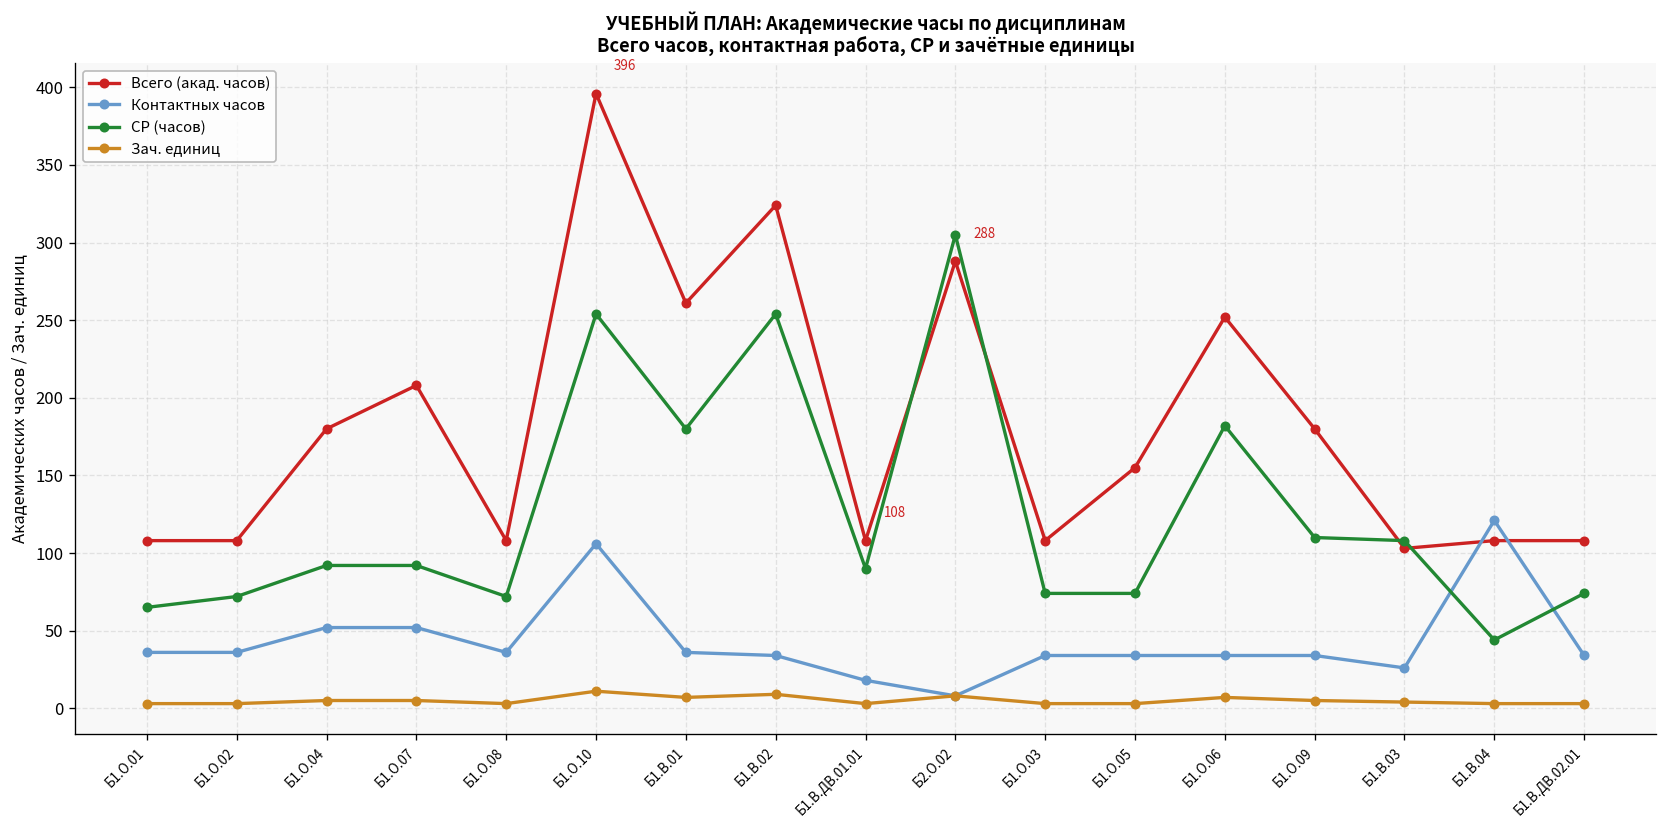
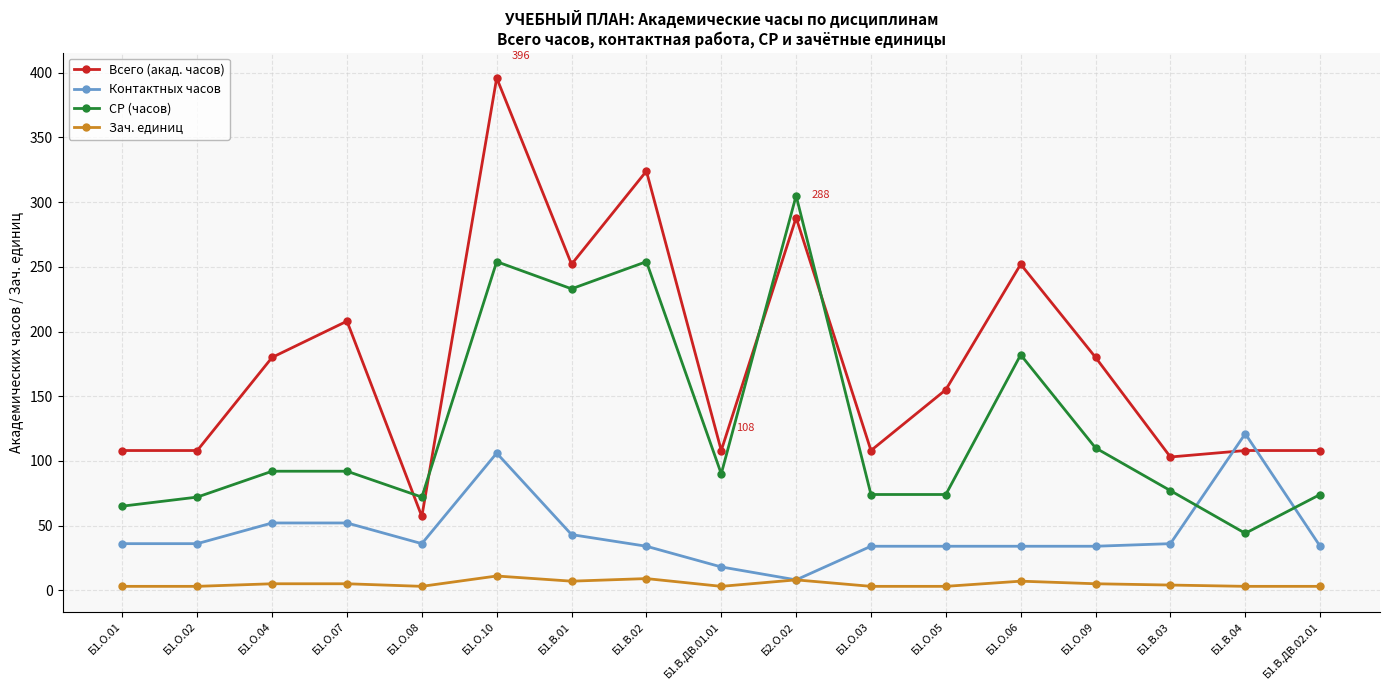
Всего (акад. часов), Б1.О.08: 108 -> 57
Всего (акад. часов), Б1.В.01: 261 -> 252
Контактных часов, Б1.В.01: 36 -> 43
СР (часов), Б1.В.01: 180 -> 233
Контактных часов, Б1.В.03: 26 -> 36
СР (часов), Б1.В.03: 108 -> 77
